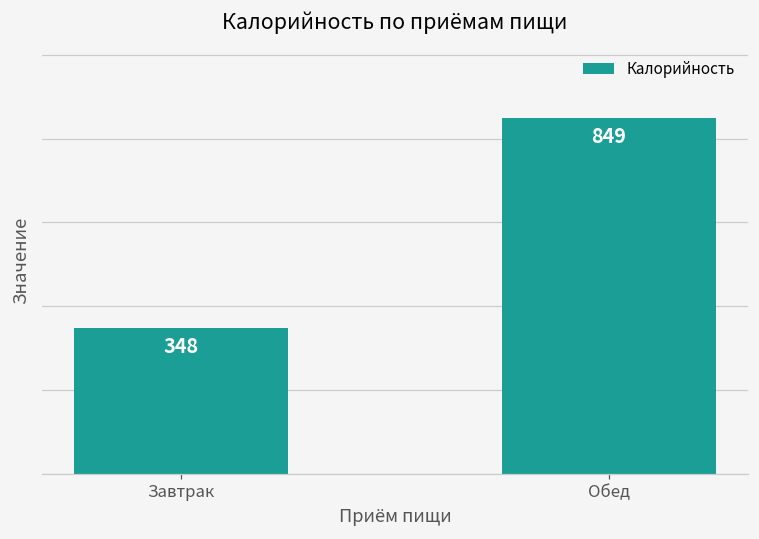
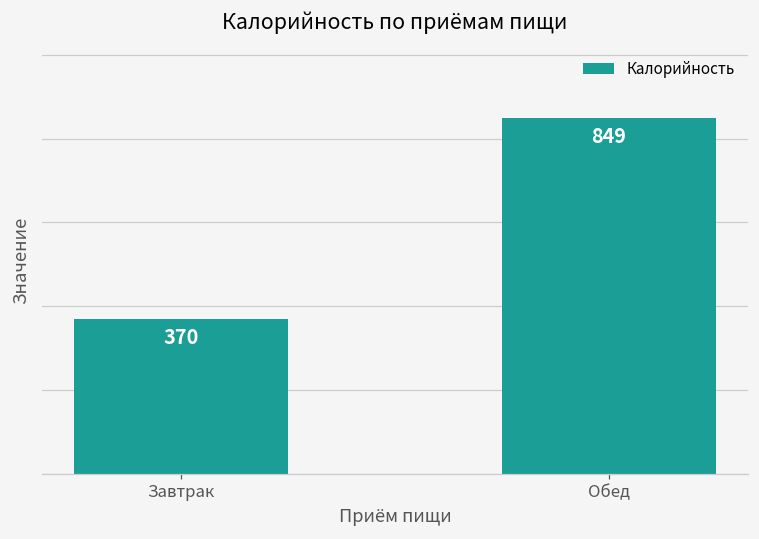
Завтрак: 348 -> 370
